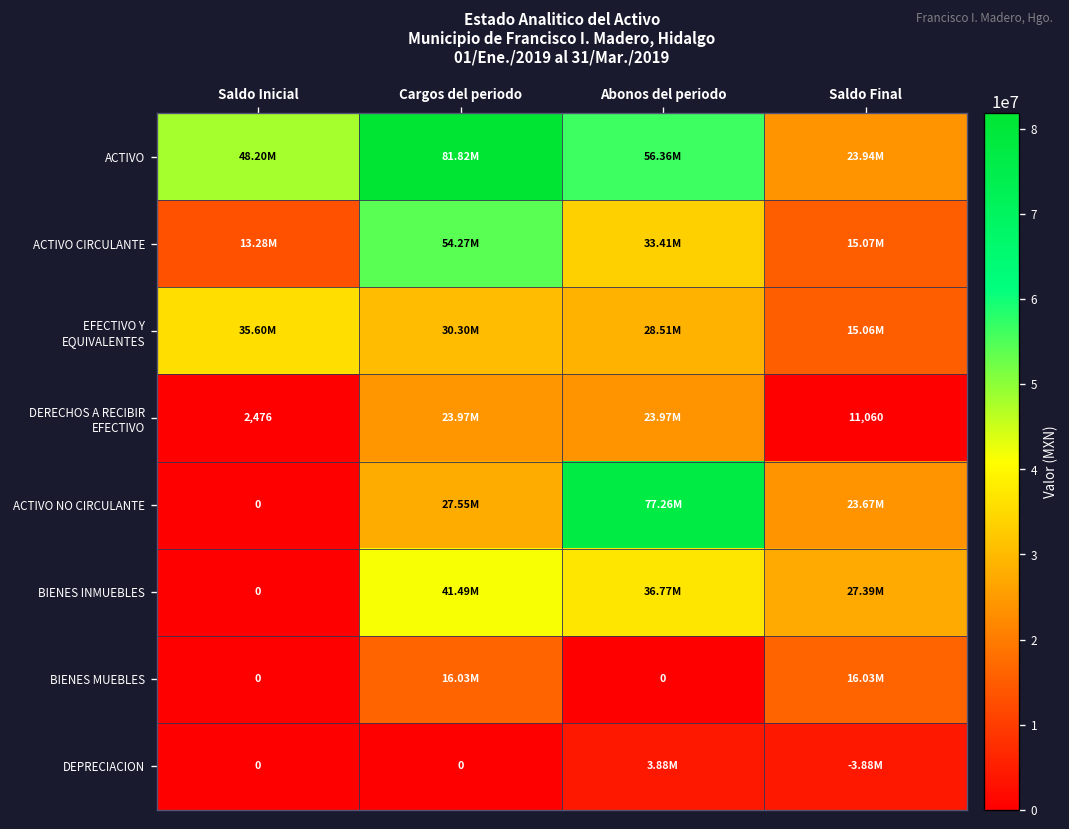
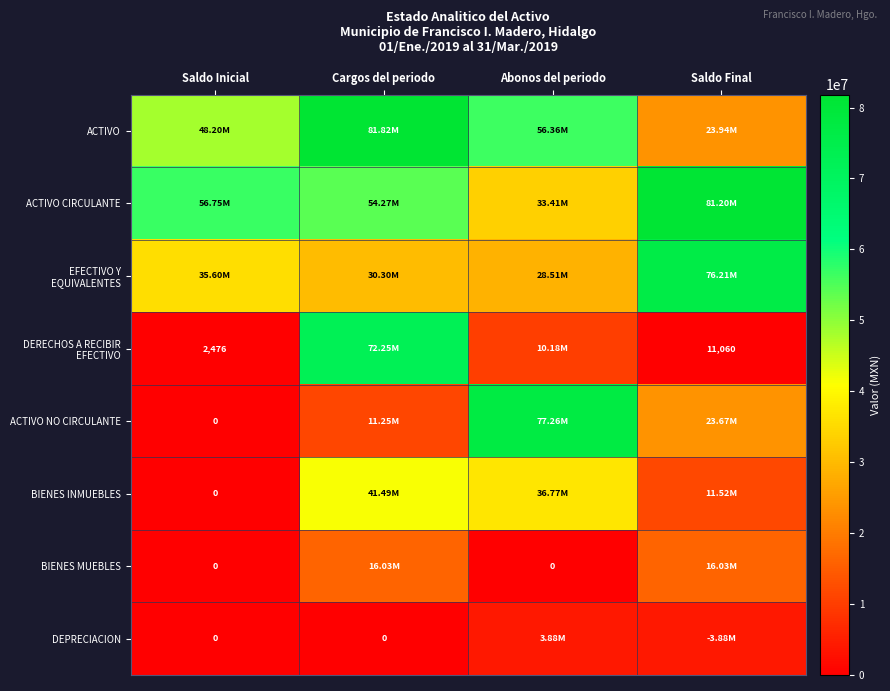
ACTIVO CIRCULANTE, Saldo Inicial: 13.28M -> 56.75M
ACTIVO CIRCULANTE, Saldo Final: 15.07M -> 81.20M
EFECTIVO Y EQUIVALENTES, Saldo Final: 15.06M -> 76.21M
DERECHOS A RECIBIR EFECTIVO, Cargos del periodo: 23.97M -> 72.25M
DERECHOS A RECIBIR EFECTIVO, Abonos del periodo: 23.97M -> 10.18M
ACTIVO NO CIRCULANTE, Cargos del periodo: 27.55M -> 11.25M
BIENES INMUEBLES, Saldo Final: 27.39M -> 11.52M
